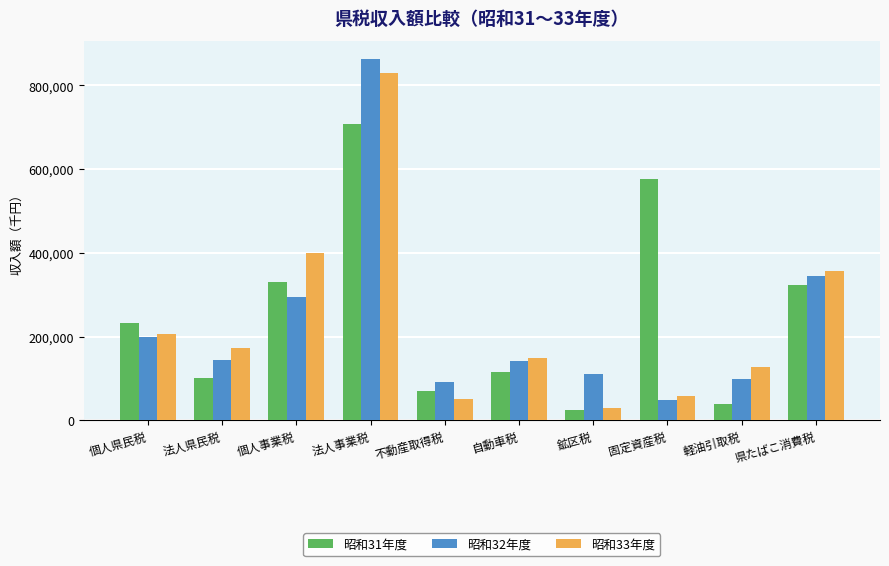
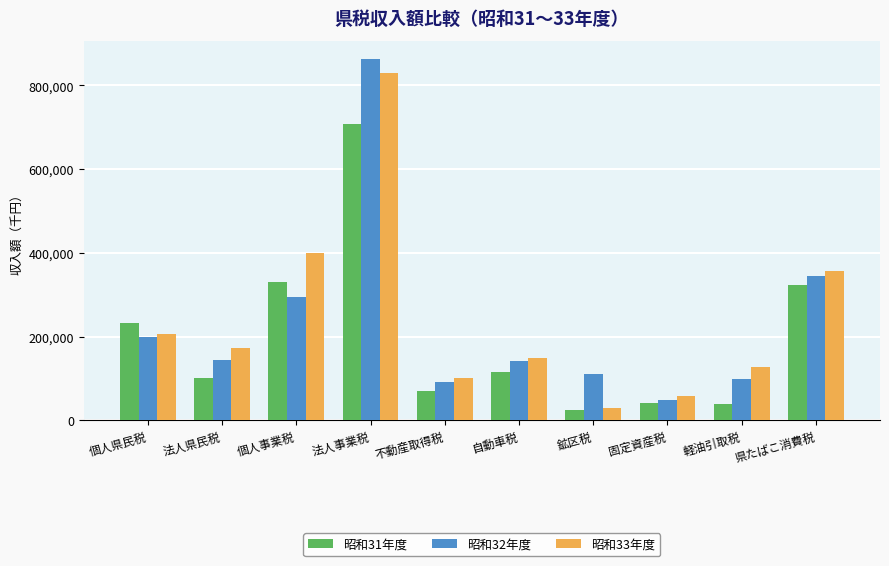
昭和33年度, 不動産取得税: 50,000 -> 100,000
昭和31年度, 固定資産税: 580,000 -> 40,000
